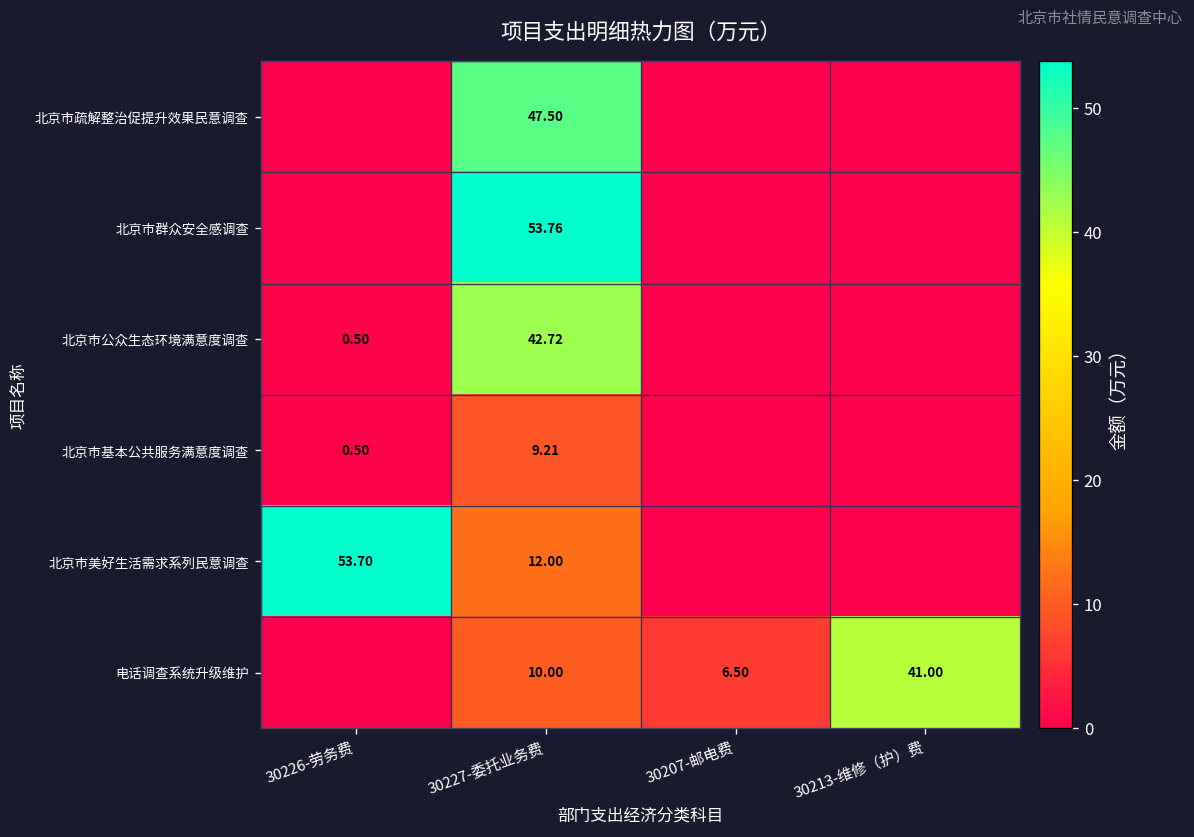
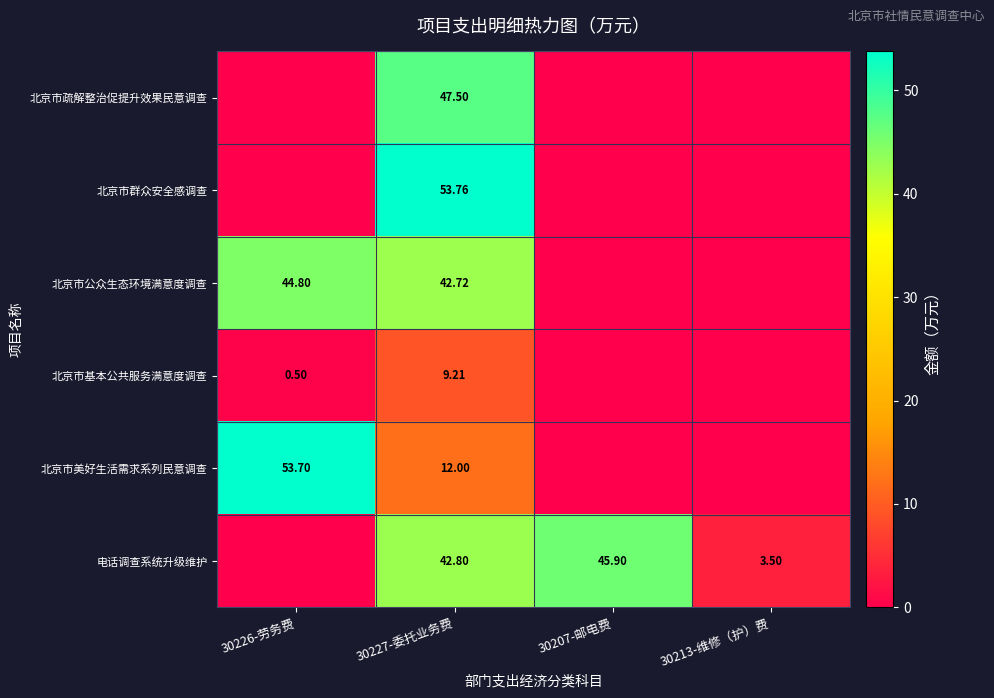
北京市公众生态环境满意度调查, 30226-劳务费: 0.50 -> 44.80
电话调查系统升级维护, 30227-委托业务费: 10.00 -> 42.80
电话调查系统升级维护, 30207-邮电费: 6.50 -> 45.90
电话调查系统升级维护, 30213-维修（护）费: 41.00 -> 3.50
